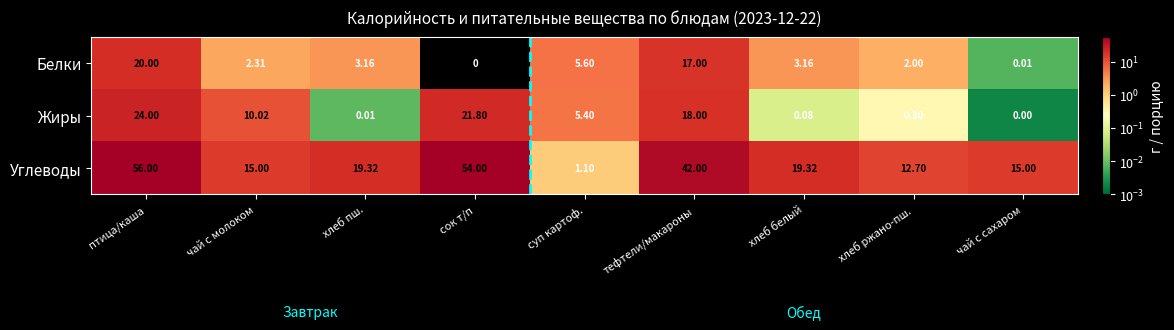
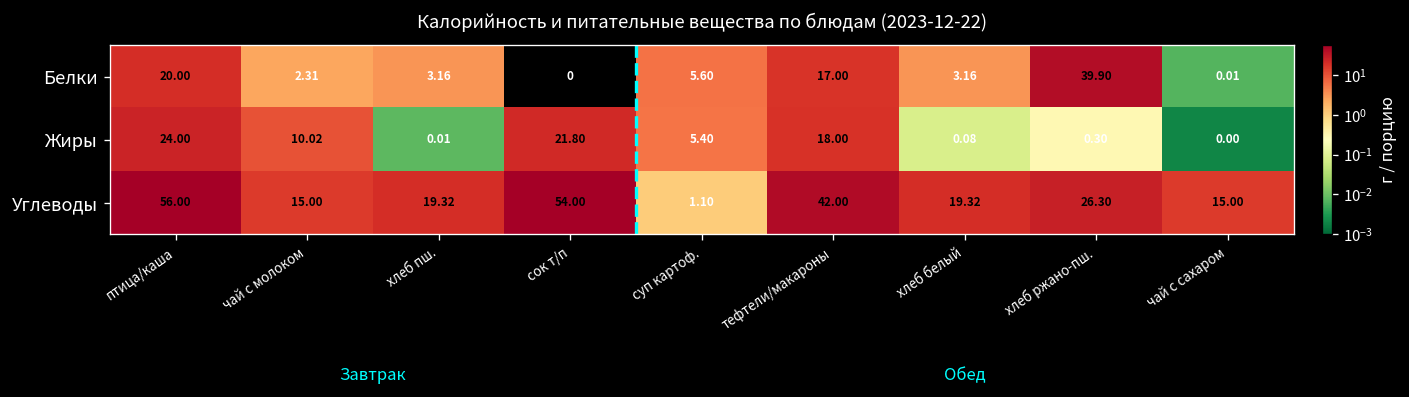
Белки, хлеб ржано-пш.: 2.00 -> 39.90
Углеводы, хлеб ржано-пш.: 12.70 -> 26.30
